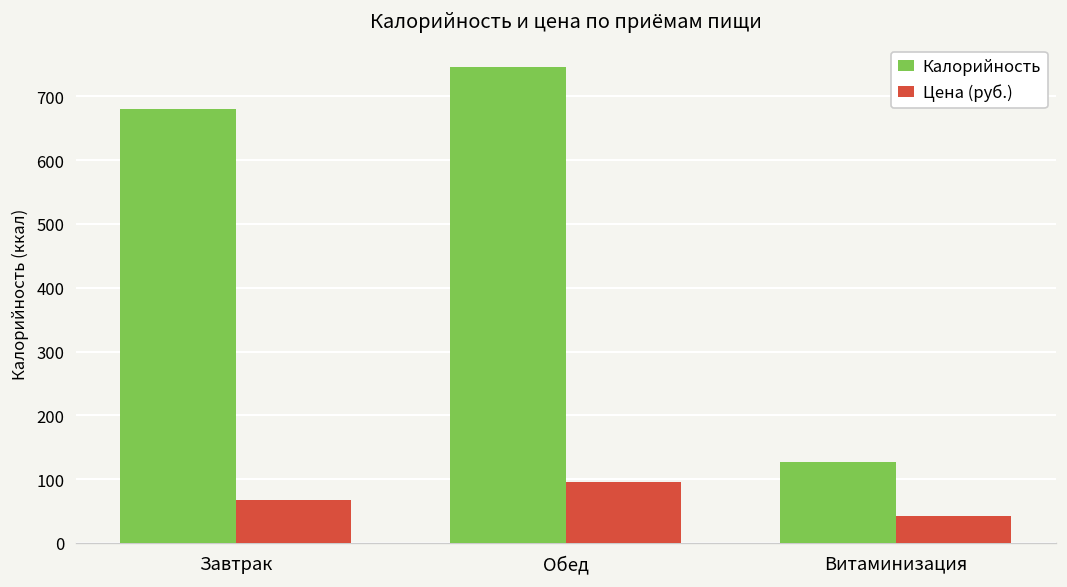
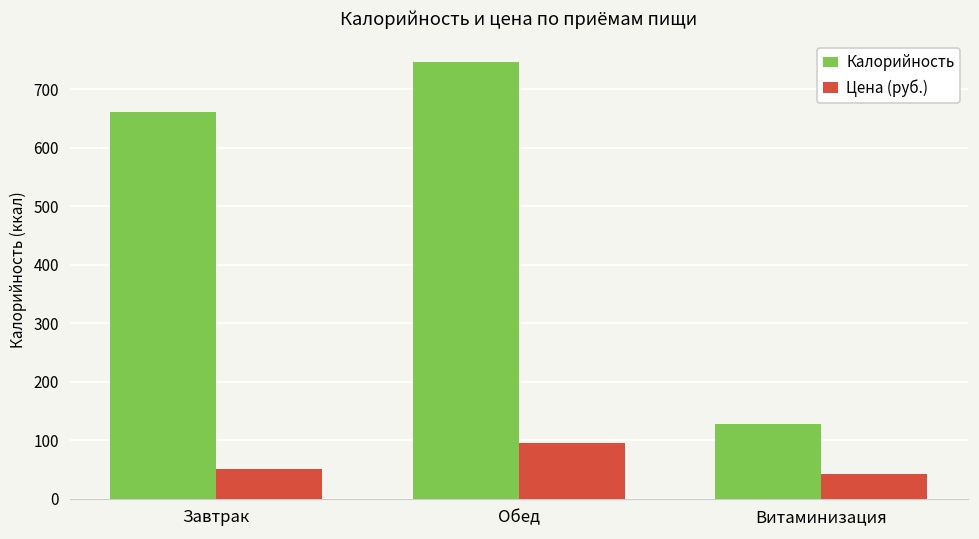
Калорийность, Завтрак: 680 -> 660
Цена (руб.), Завтрак: 70 -> 50
